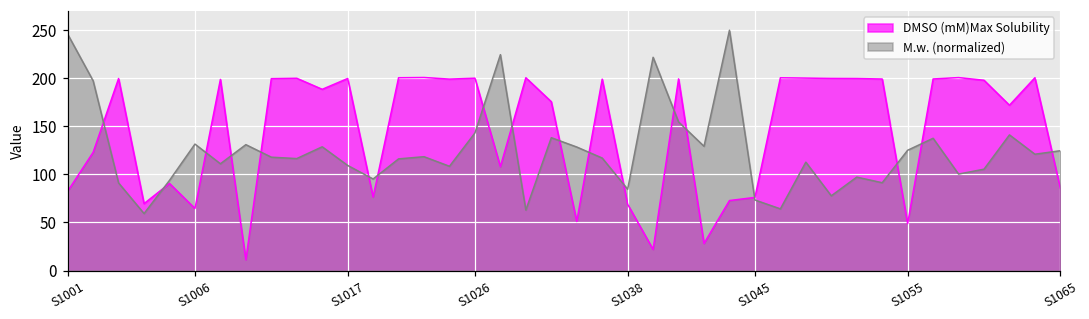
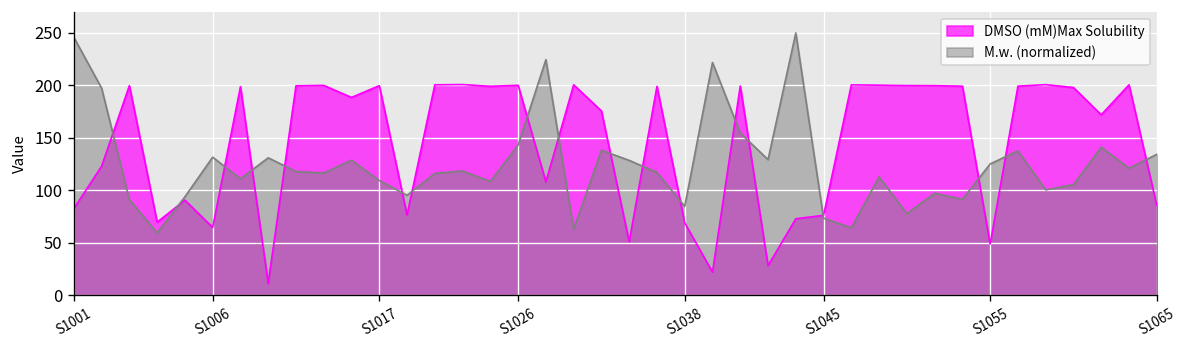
M.w. (normalized), S1065: 120 -> 130
